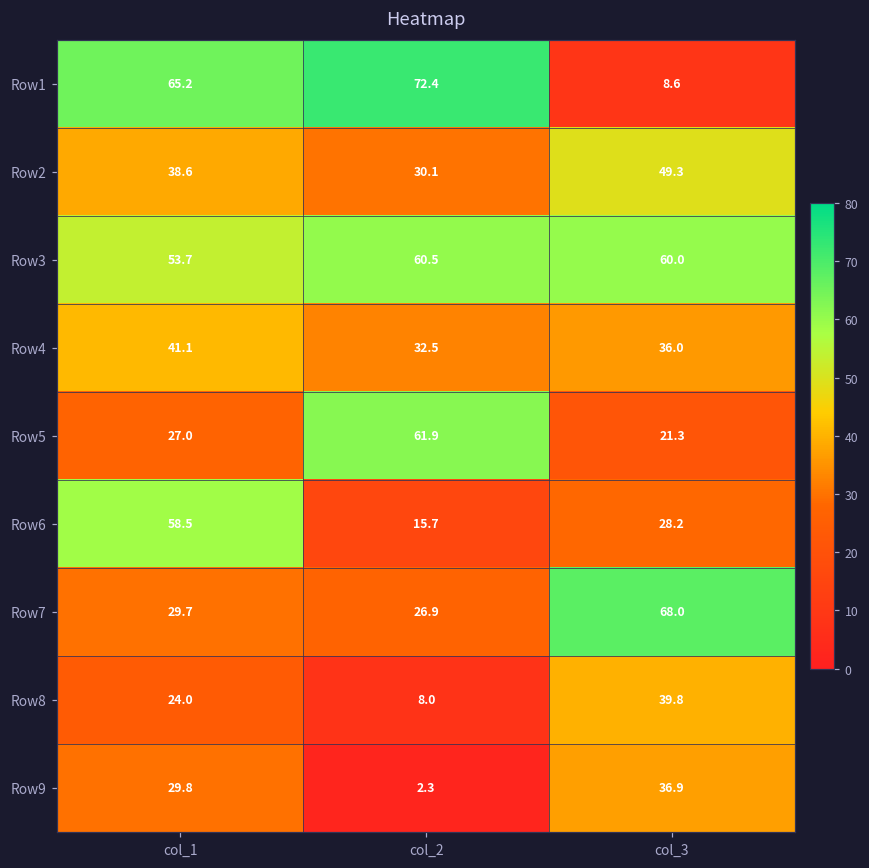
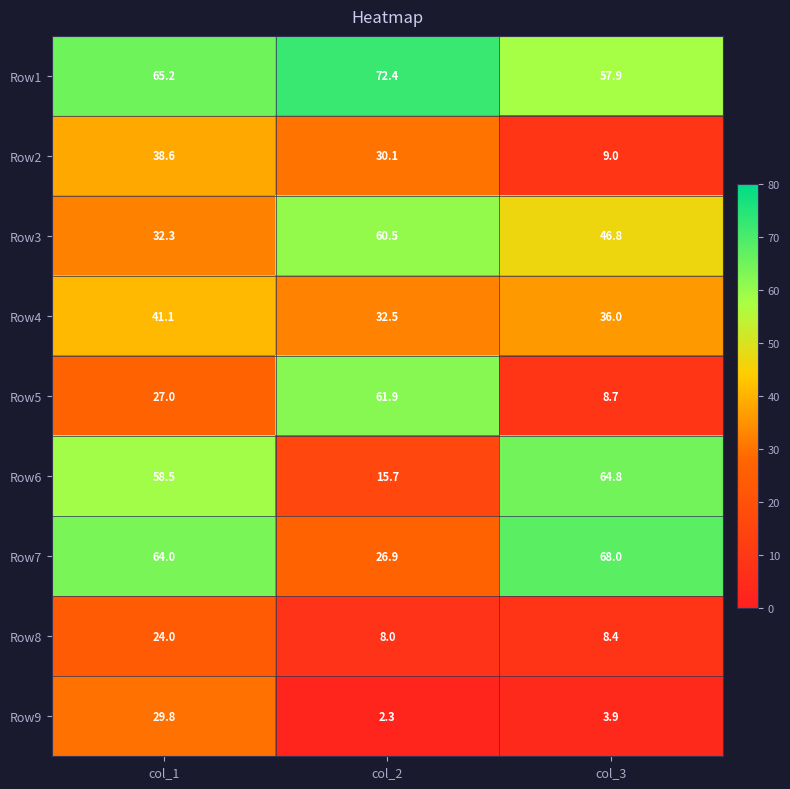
Row1, col_3: 8.6 -> 57.9
Row2, col_3: 49.3 -> 9.0
Row3, col_1: 53.7 -> 32.3
Row3, col_3: 60.0 -> 46.8
Row5, col_3: 21.3 -> 8.7
Row6, col_3: 28.2 -> 64.8
Row7, col_1: 29.7 -> 64.0
Row8, col_3: 39.8 -> 8.4
Row9, col_3: 36.9 -> 3.9
